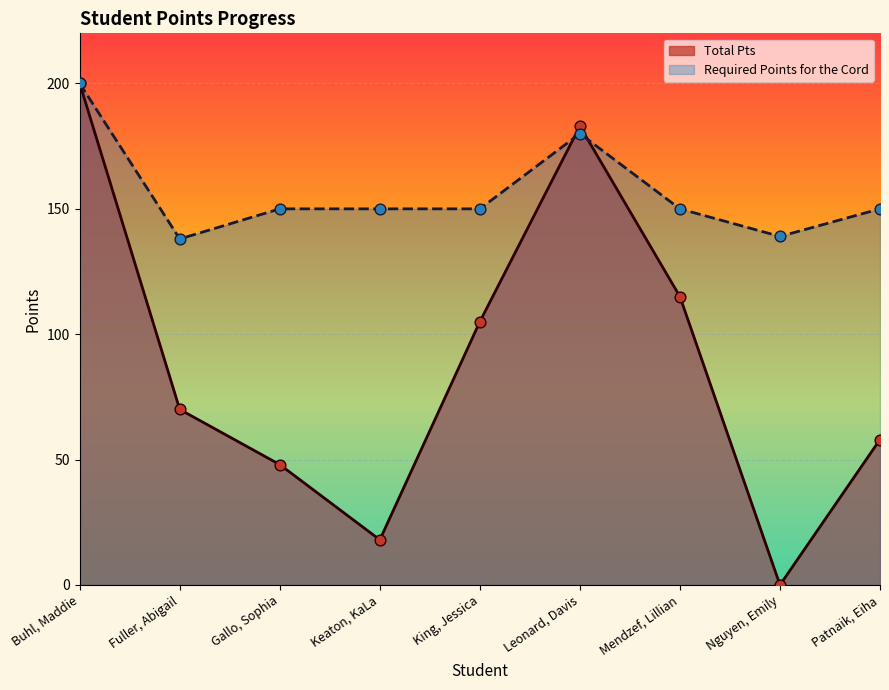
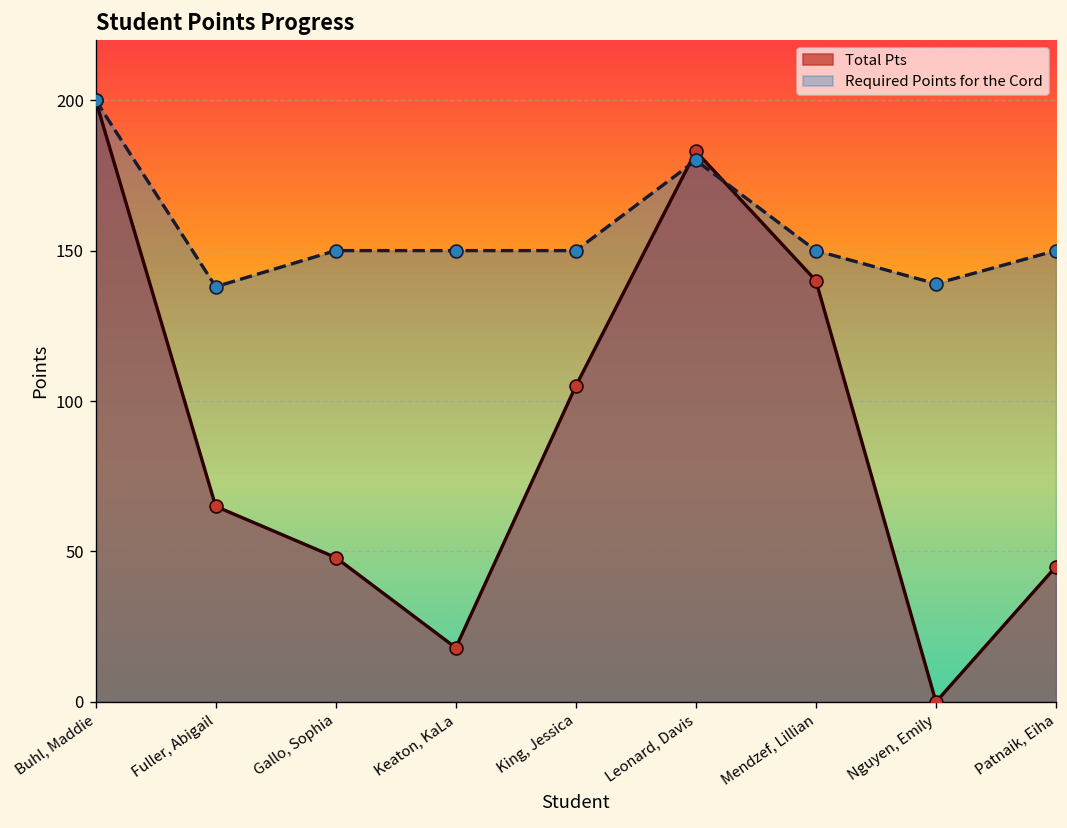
Total Pts, Fuller, Abigail: 70 -> 65
Total Pts, Mendzef, Lillian: 115 -> 140
Total Pts, Patnaik, Eiha: 58 -> 45
